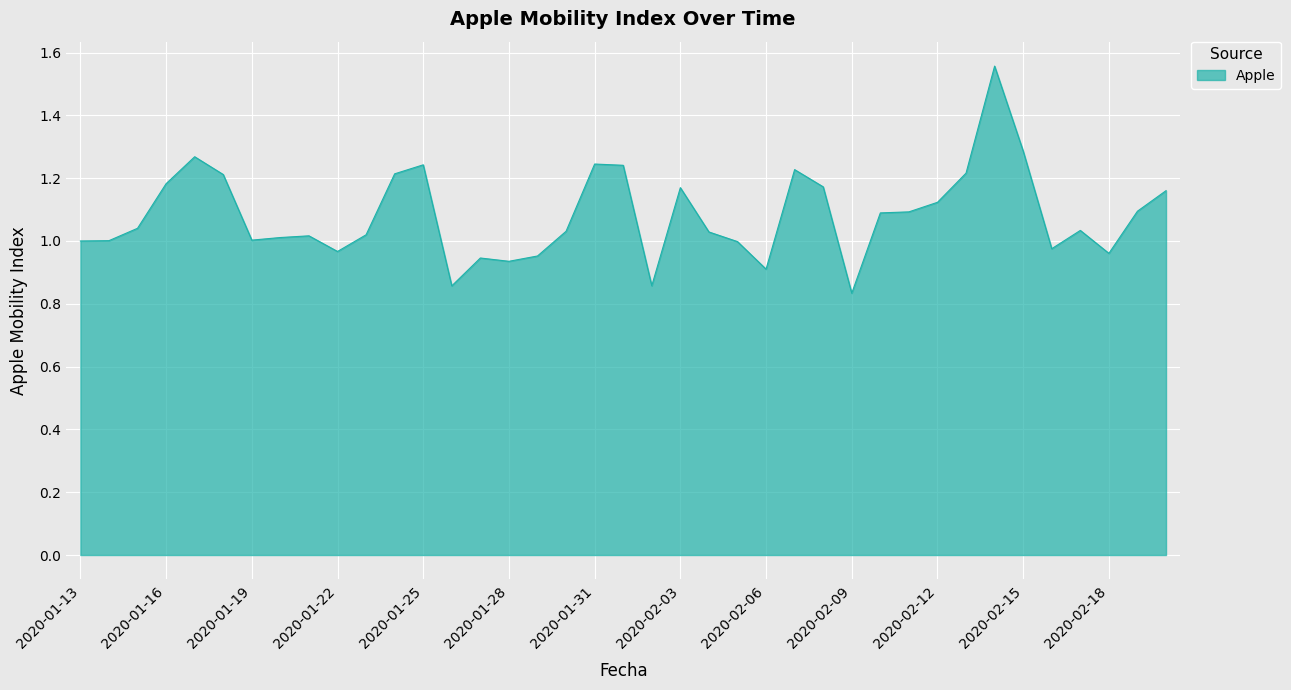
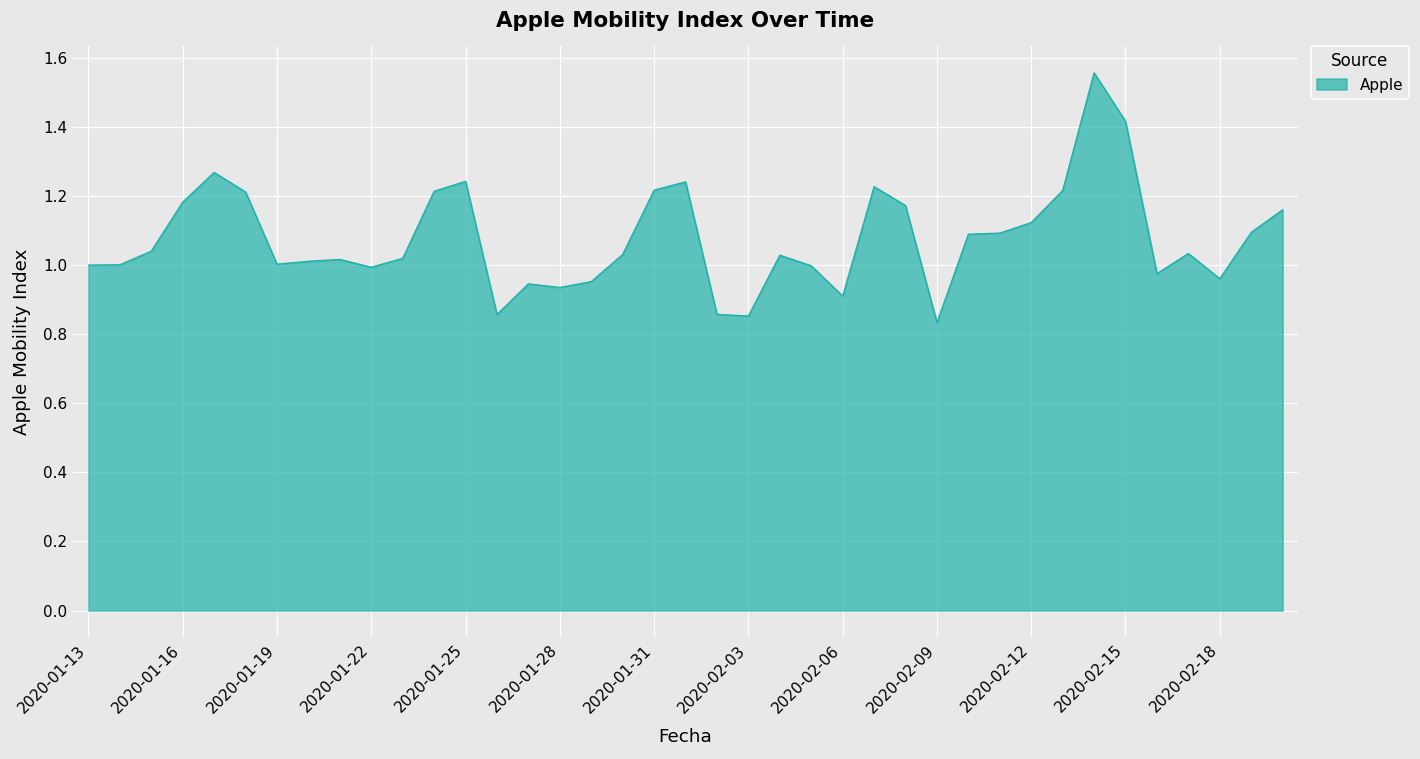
2020-01-22: 0.97 -> 0.99
2020-01-31: 1.25 -> 1.22
2020-02-03: 1.17 -> 0.85
2020-02-15: 1.29 -> 1.42
